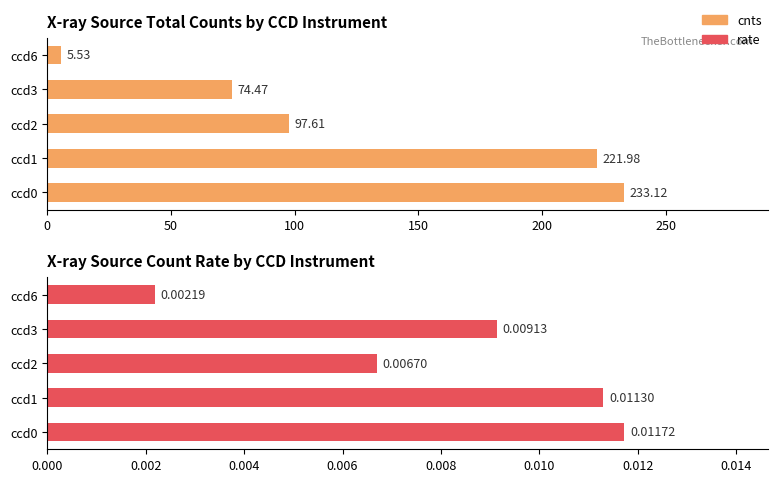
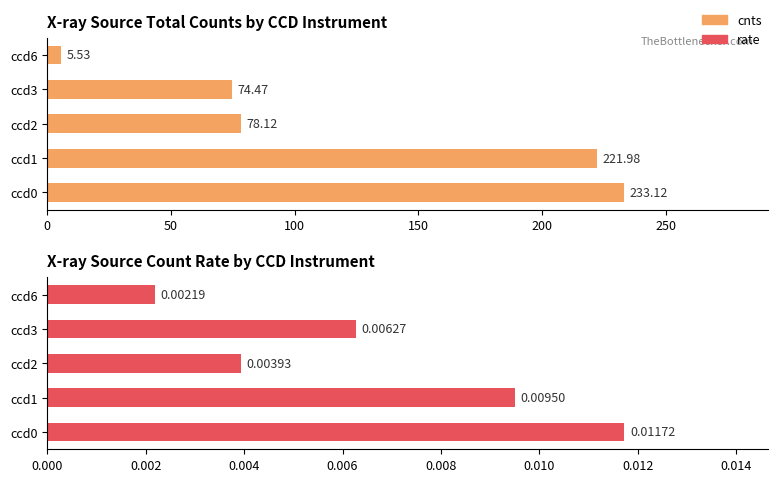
X-ray Source Total Counts by CCD Instrument, ccd2: 97.61 -> 78.12
X-ray Source Count Rate by CCD Instrument, ccd3: 0.00913 -> 0.00627
X-ray Source Count Rate by CCD Instrument, ccd2: 0.00670 -> 0.00393
X-ray Source Count Rate by CCD Instrument, ccd1: 0.01130 -> 0.00950
